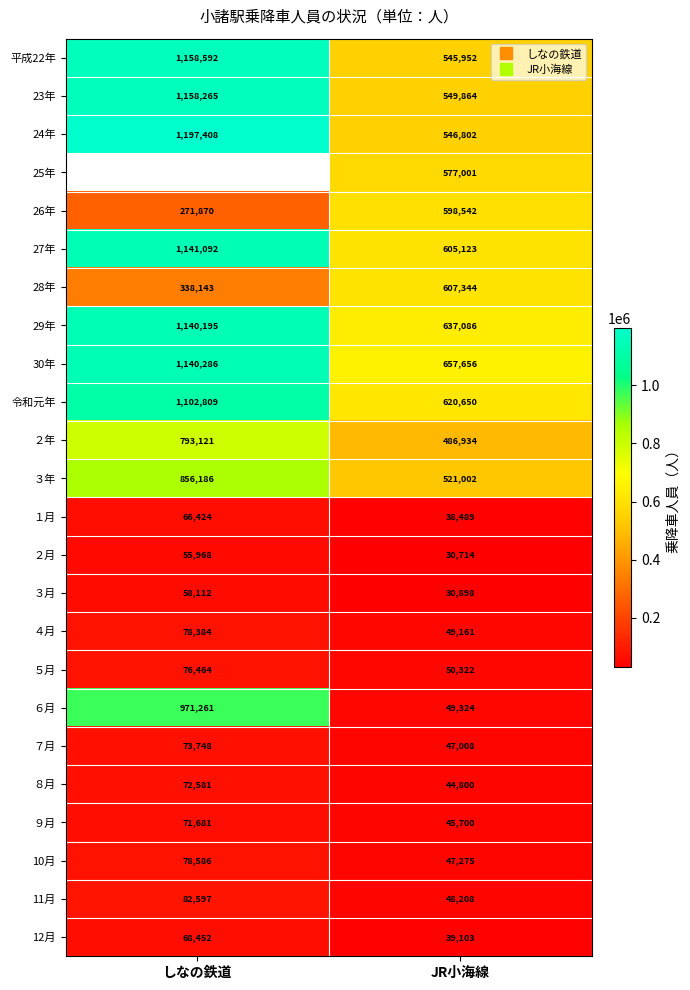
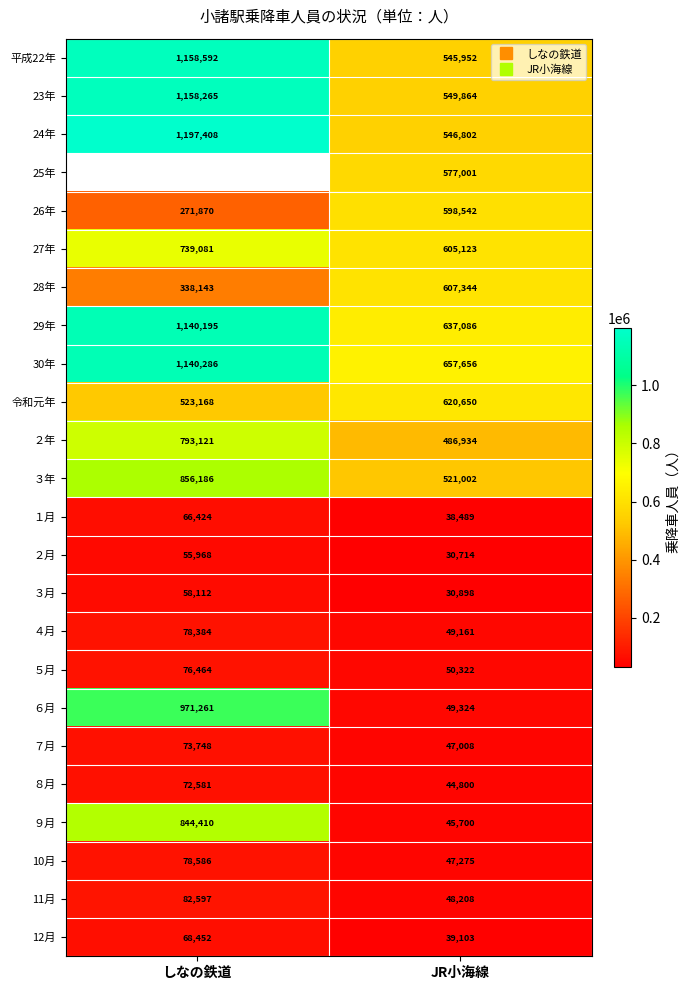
27年, しなの鉄道: 1,141,092 -> 739,081
令和元年, しなの鉄道: 1,102,809 -> 523,168
９月, しなの鉄道: 71,681 -> 844,410
